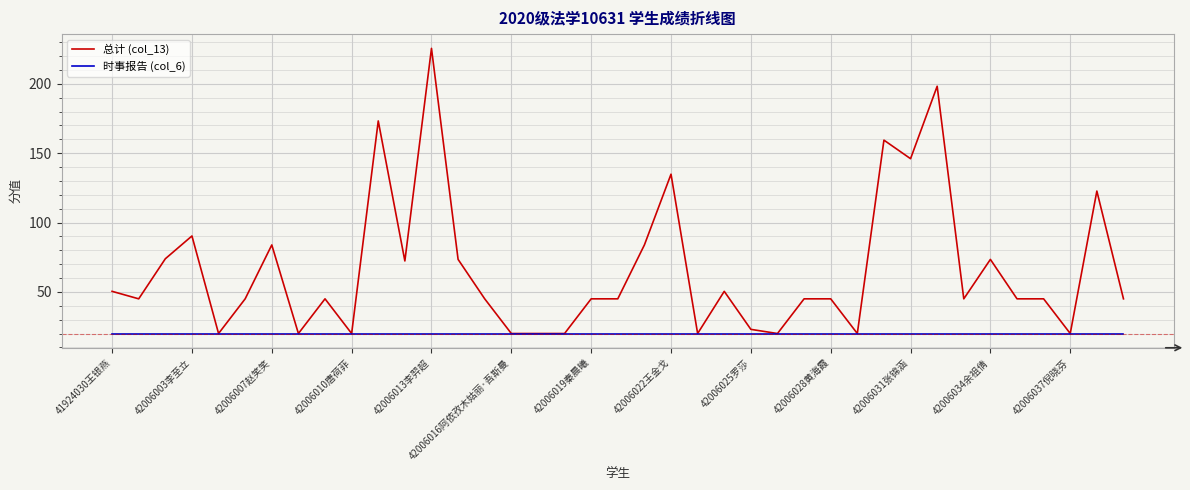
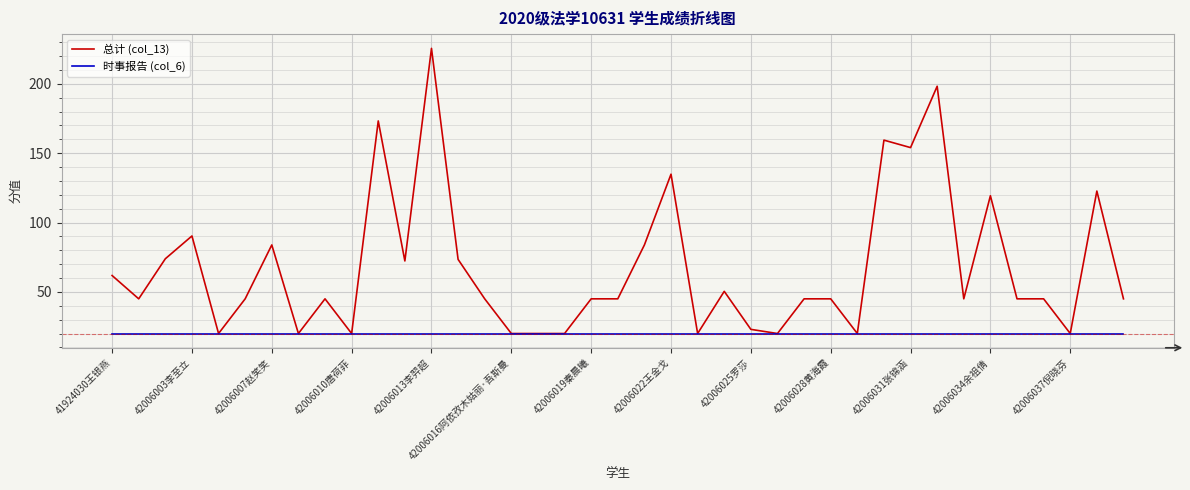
总计 (col_13), 41924030王银燕: 50 -> 62
总计 (col_13), 42006031张锦涵: 146 -> 154
总计 (col_13), 42006034余祖倩: 73 -> 119
